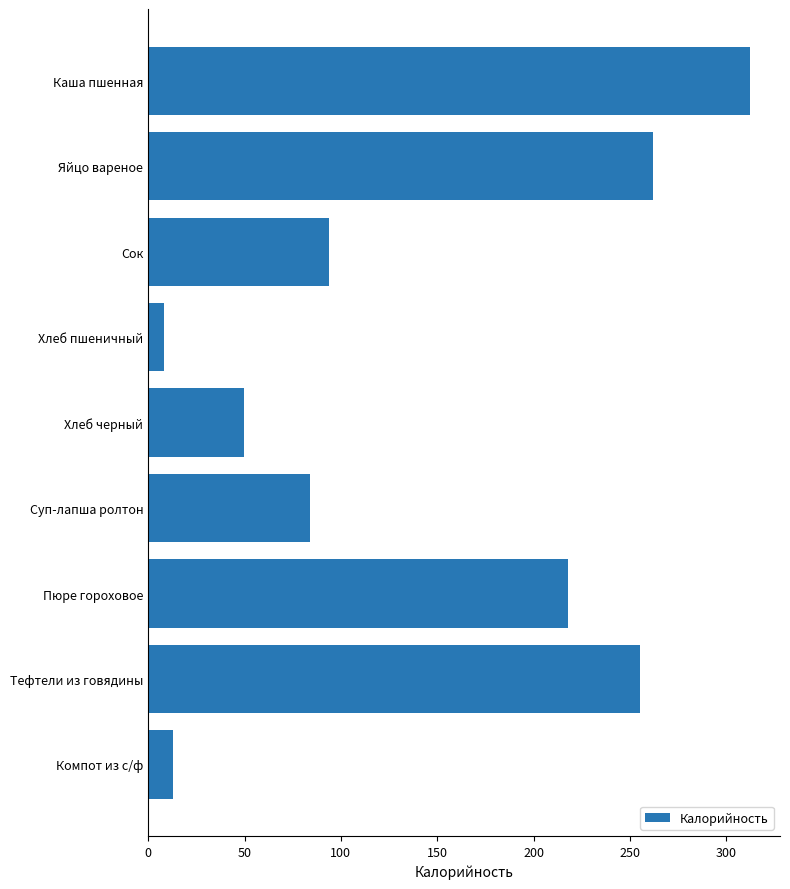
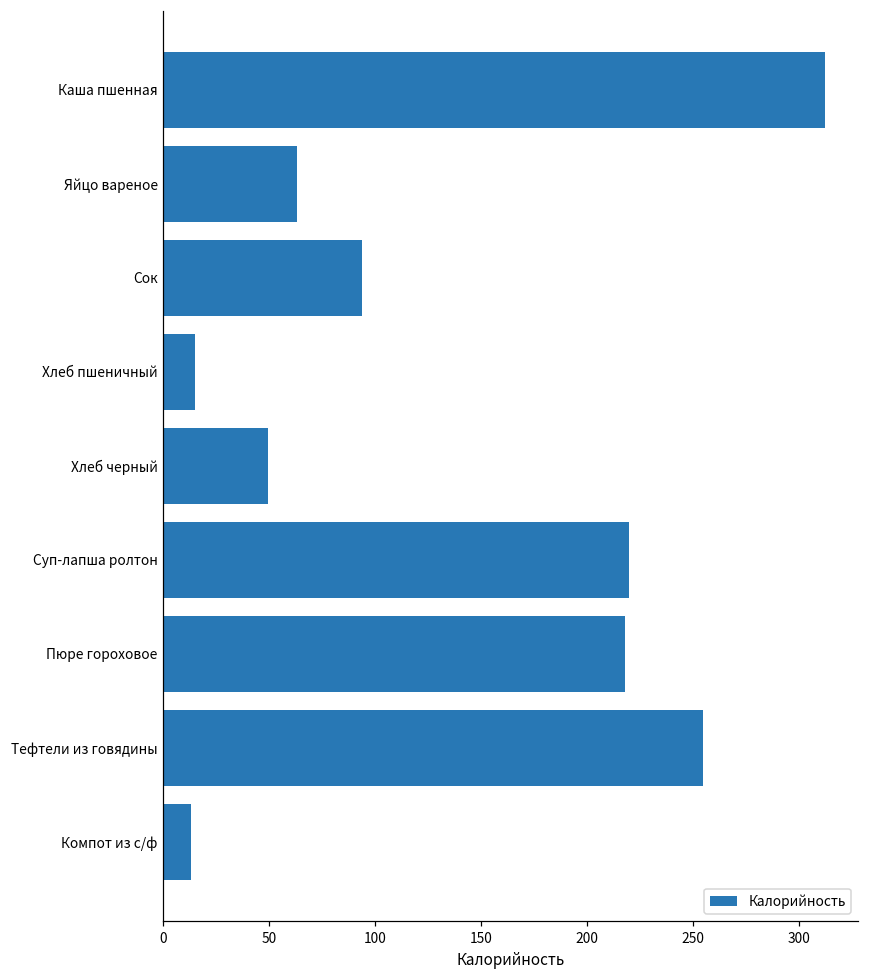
Яйцо вареное: 262 -> 63
Хлеб пшеничный: 8 -> 15
Суп-лапша ролтон: 84 -> 220
